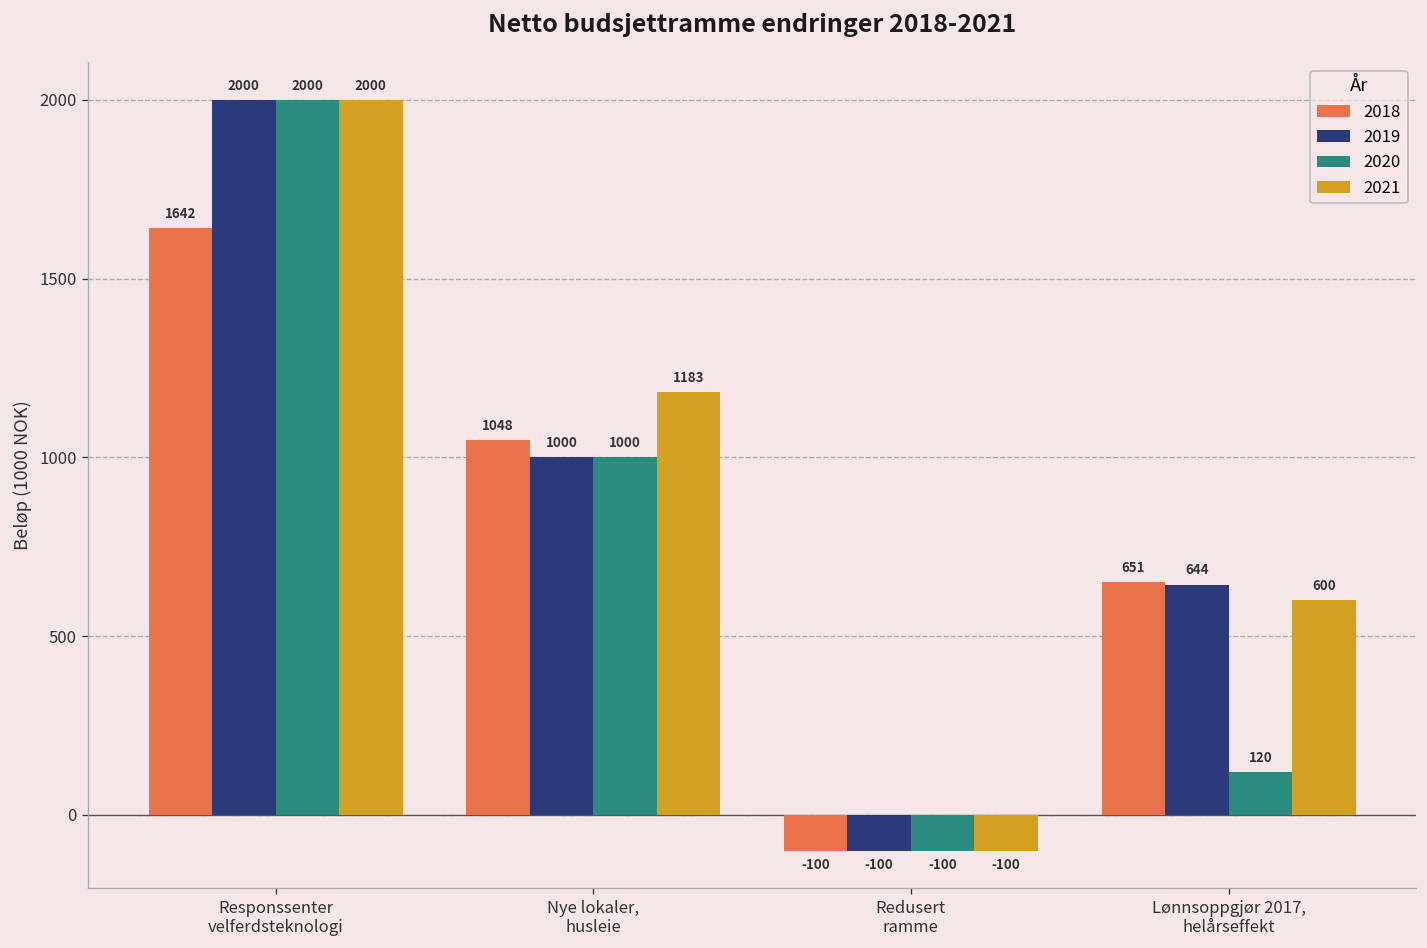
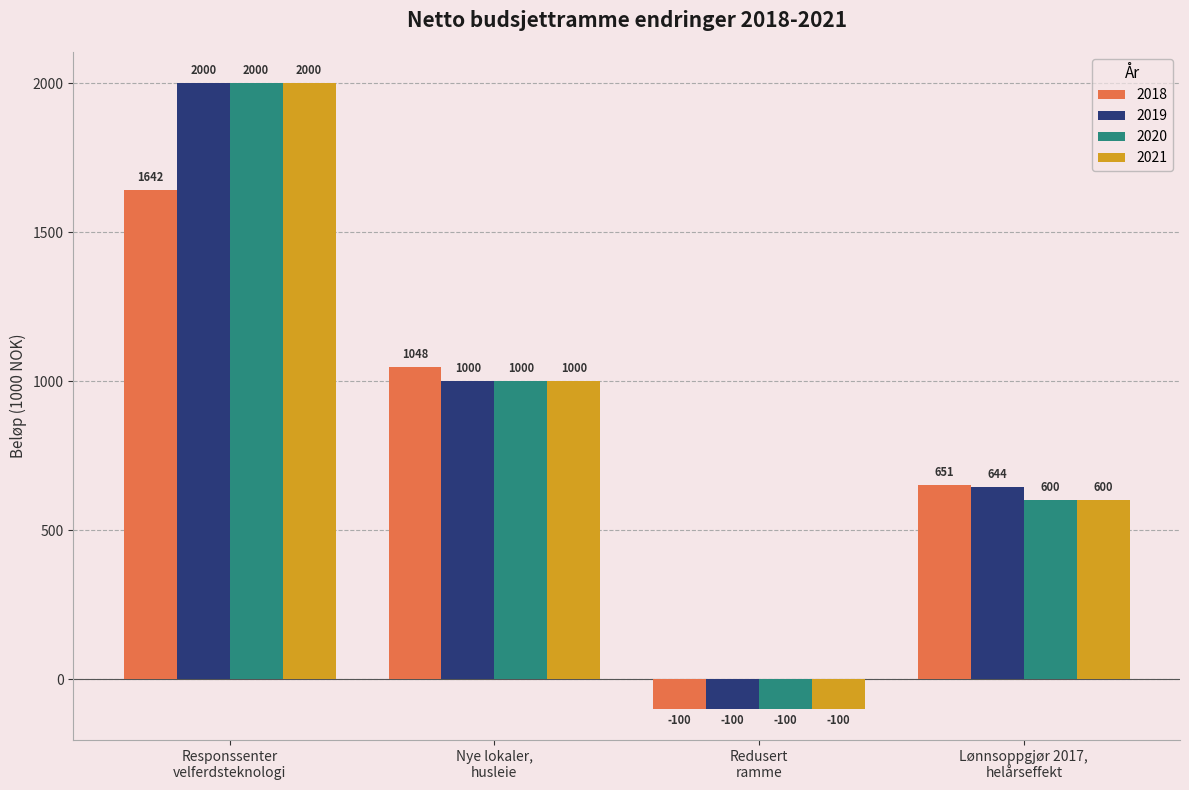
2021, Nye lokaler, husleie: 1183 -> 1000
2020, Lønnsoppgjør 2017, helårseffekt: 120 -> 600
